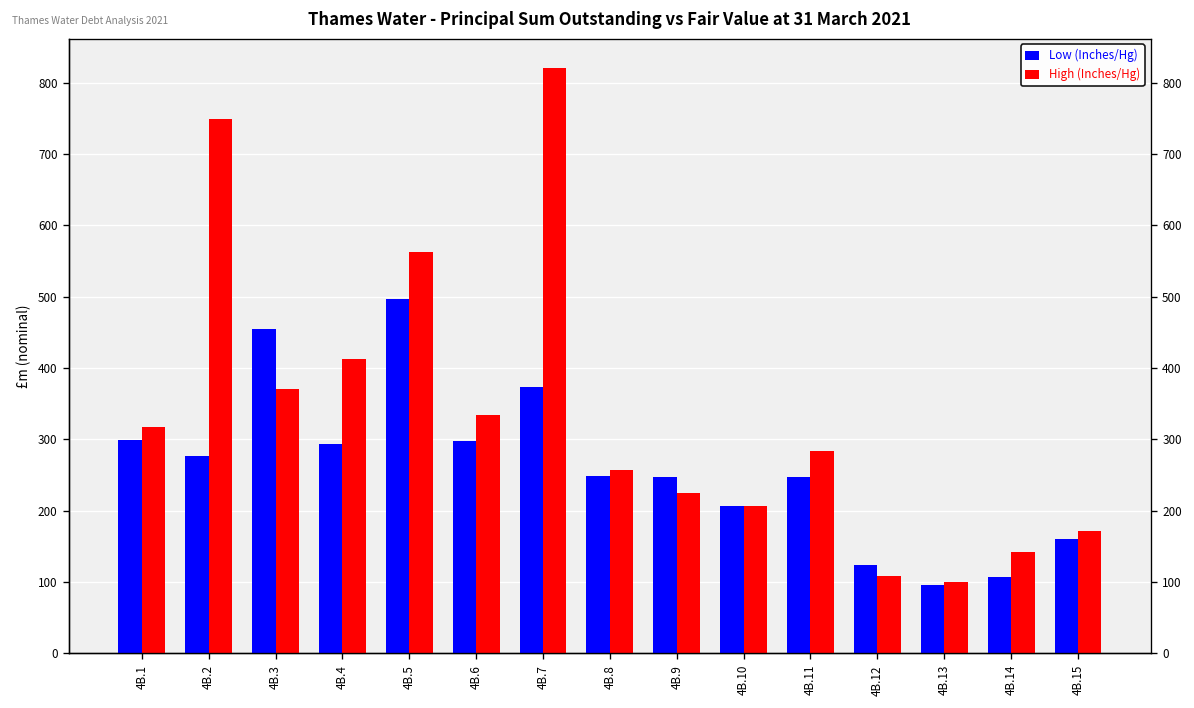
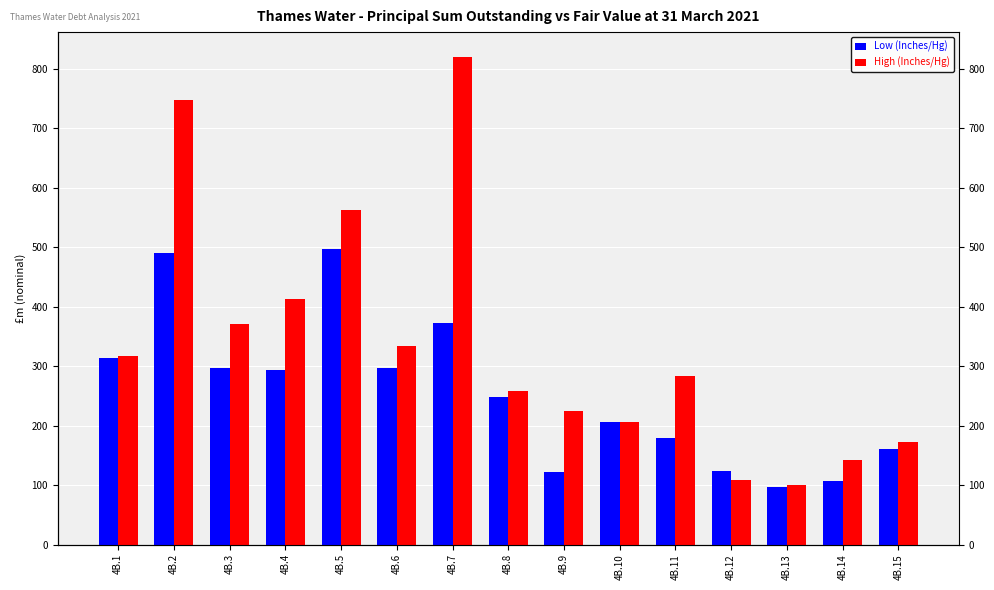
Low (Inches/Hg), 4B.1: 300 -> 310
Low (Inches/Hg), 4B.2: 280 -> 490
Low (Inches/Hg), 4B.3: 450 -> 300
Low (Inches/Hg), 4B.9: 250 -> 120
Low (Inches/Hg), 4B.11: 250 -> 180
